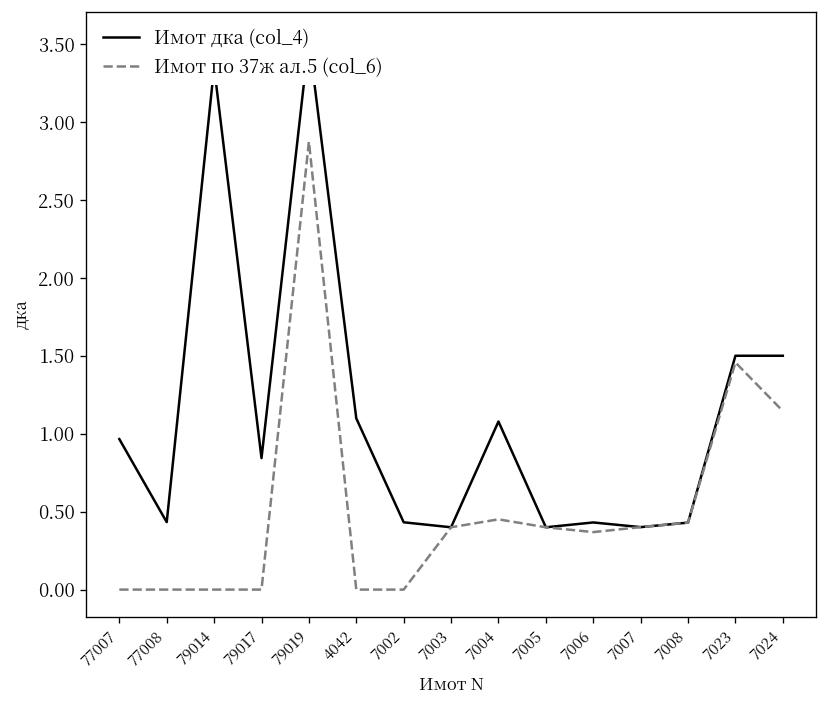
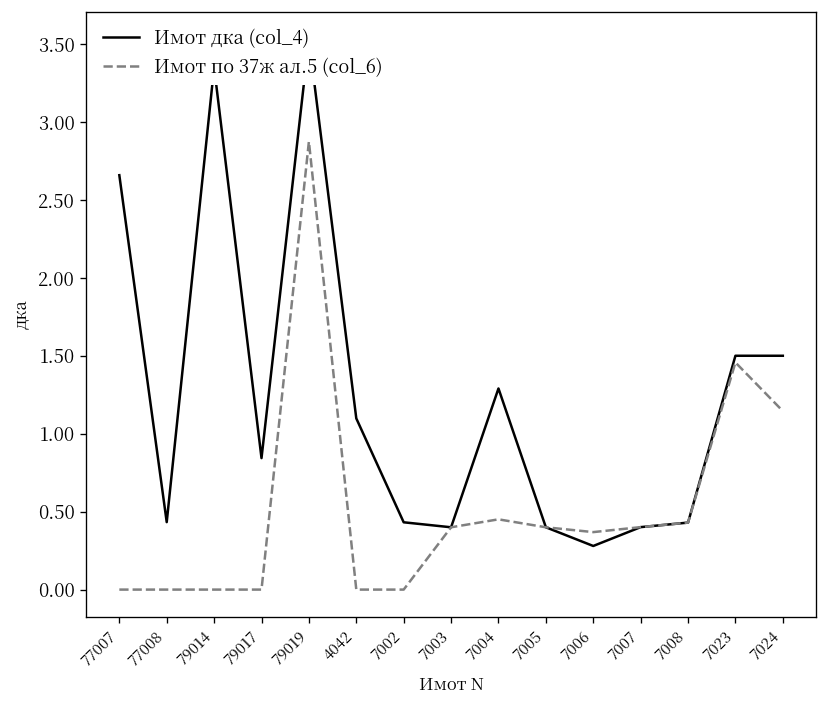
Имот дка (col_4), 77007: 0.97 -> 2.66
Имот дка (col_4), 7004: 1.08 -> 1.29
Имот дка (col_4), 7006: 0.43 -> 0.28
